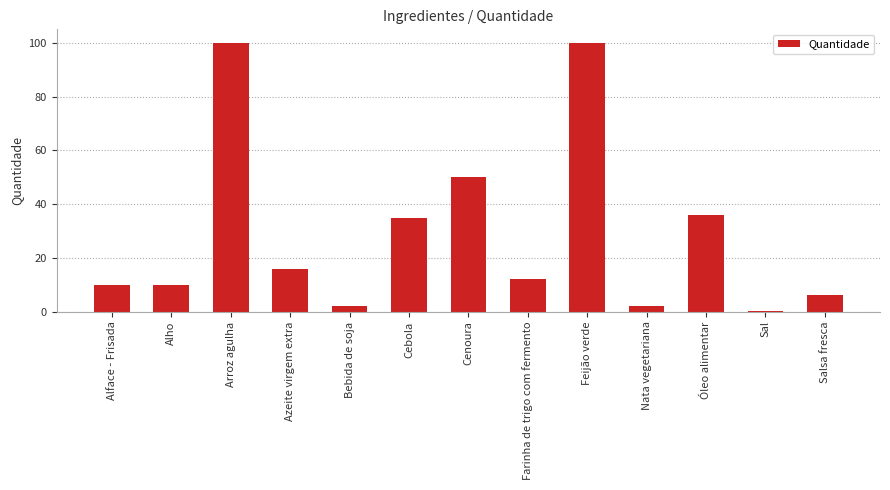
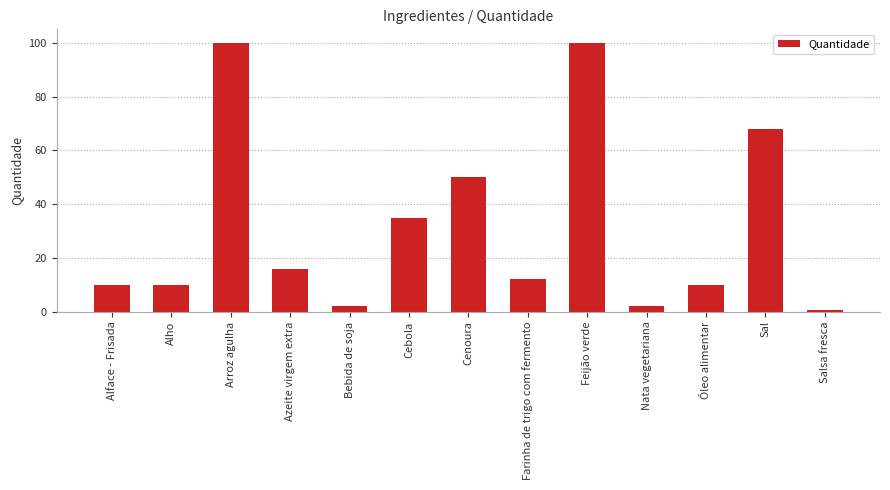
Óleo alimentar: 36 -> 10
Sal: 0 -> 68
Salsa fresca: 6 -> 1
